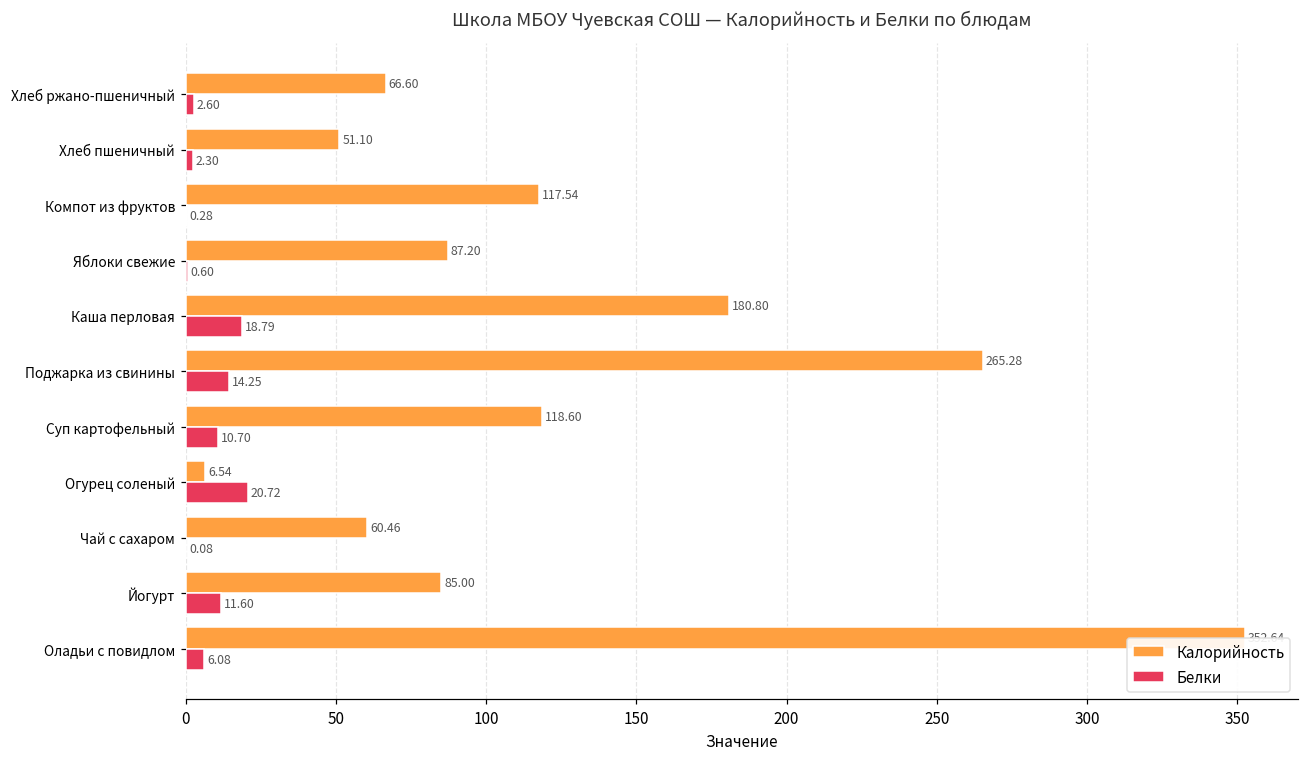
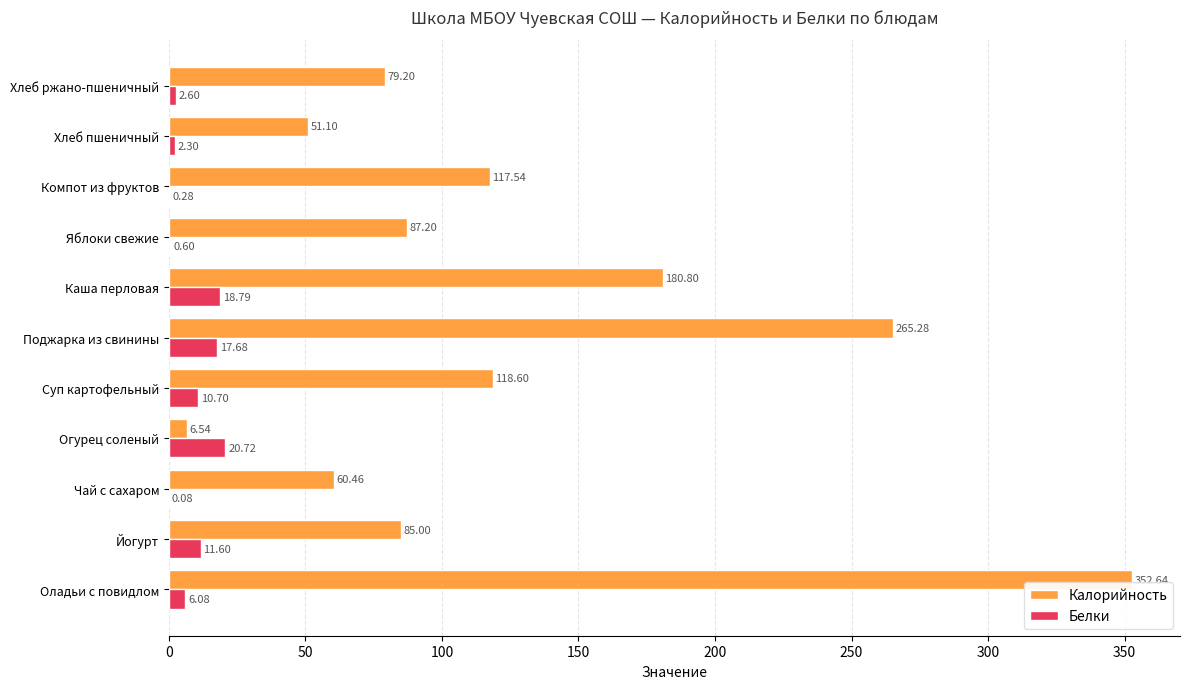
Калорийность, Хлеб ржано-пшеничный: 66.60 -> 79.20
Белки, Поджарка из свинины: 14.25 -> 17.68
